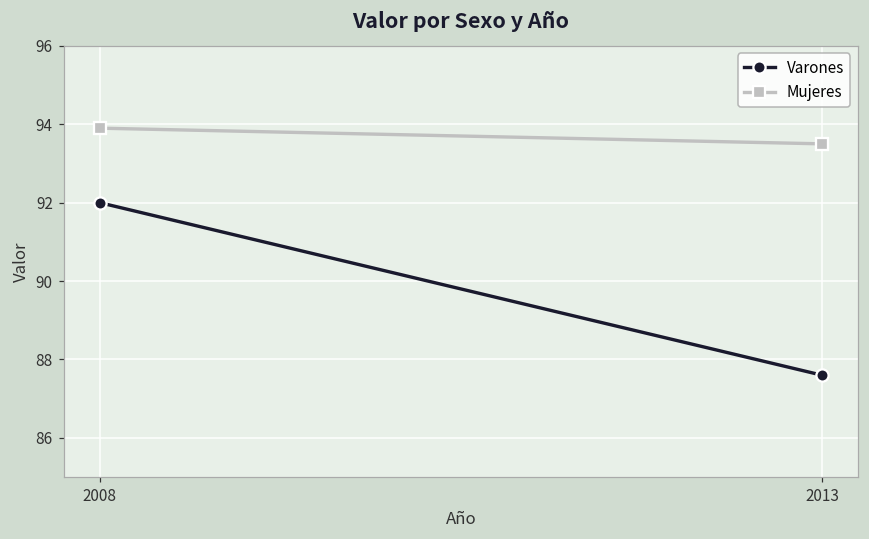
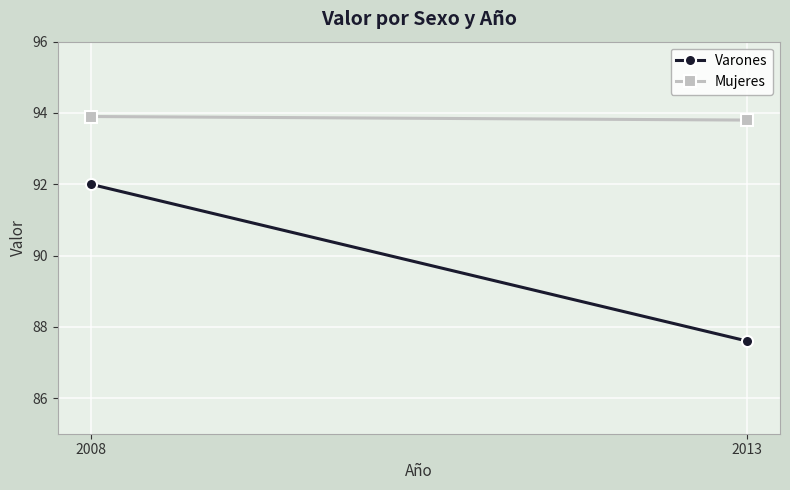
Mujeres, 2013: 93.5 -> 93.8
